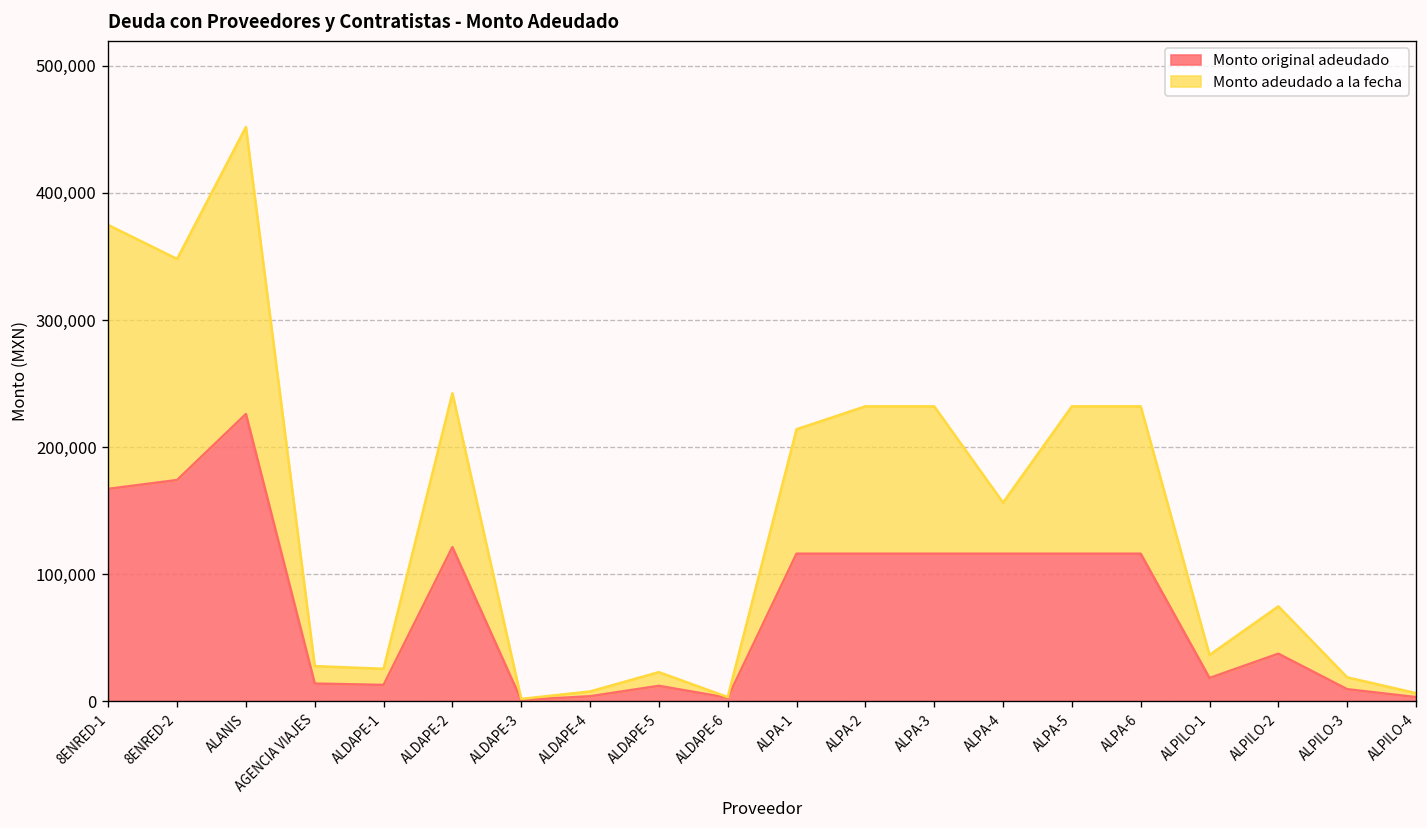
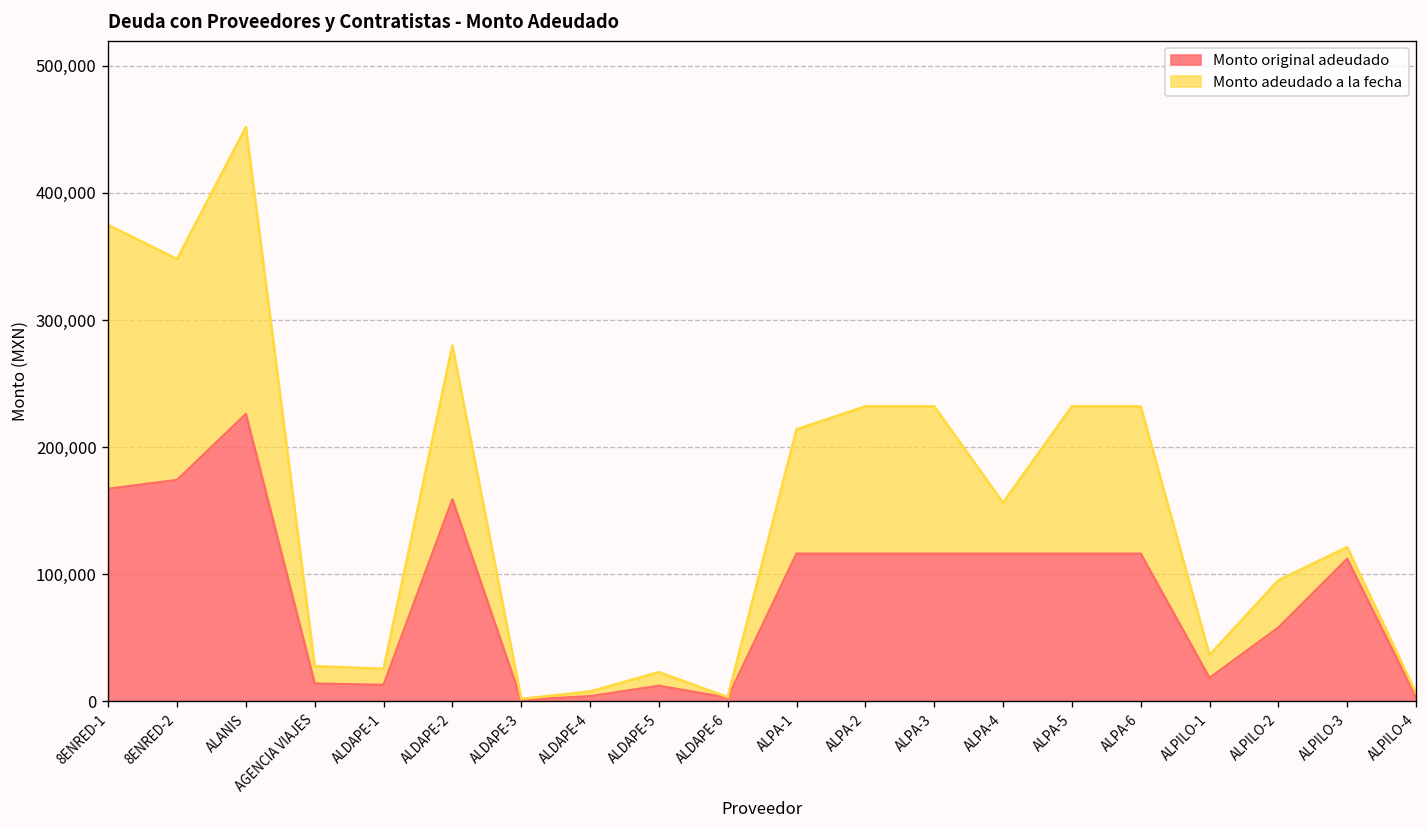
Monto original adeudado, ALDAPE-2: 121,000 -> 159,000
Monto original adeudado, ALPILO-2: 37,000 -> 58,000
Monto original adeudado, ALPILO-3: 9,000 -> 112,000
